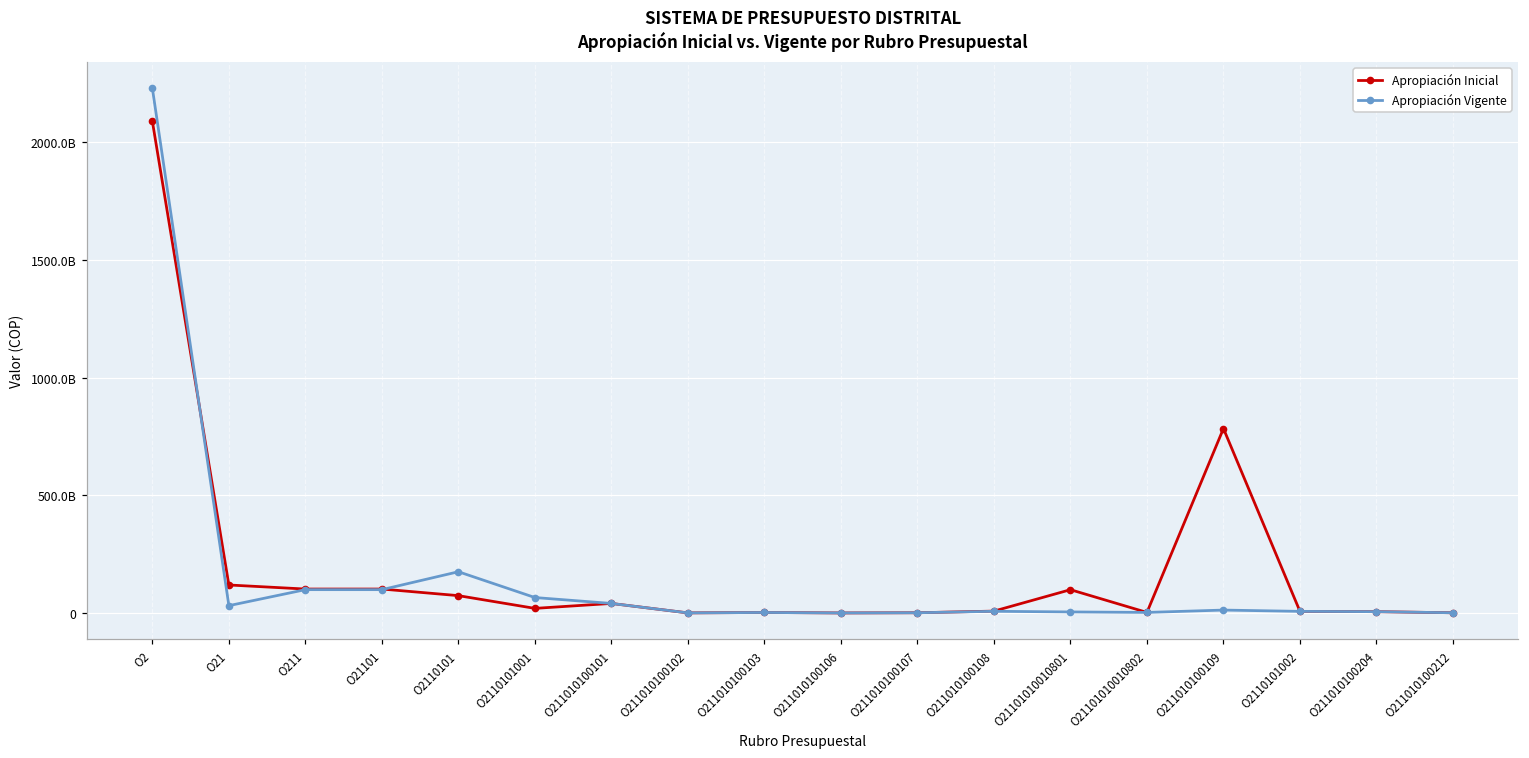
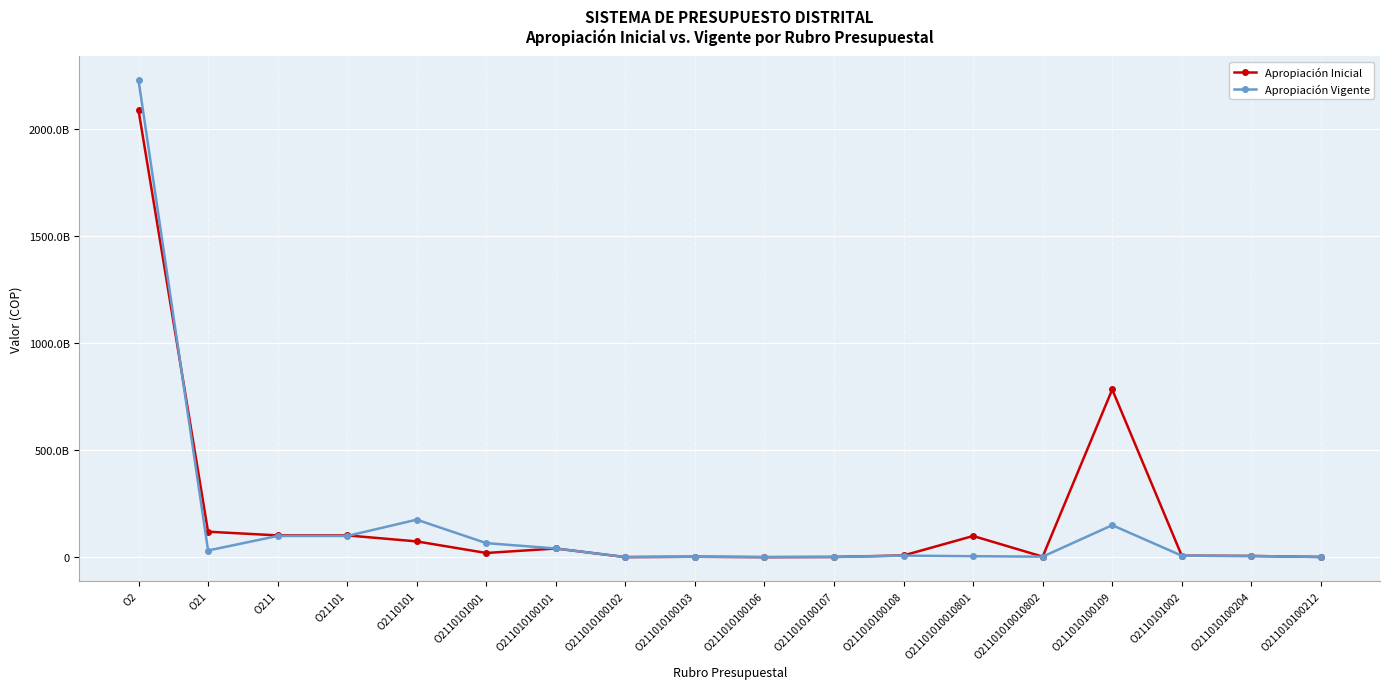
Apropiación Vigente, O211010100109: 10000000000 -> 150000000000
